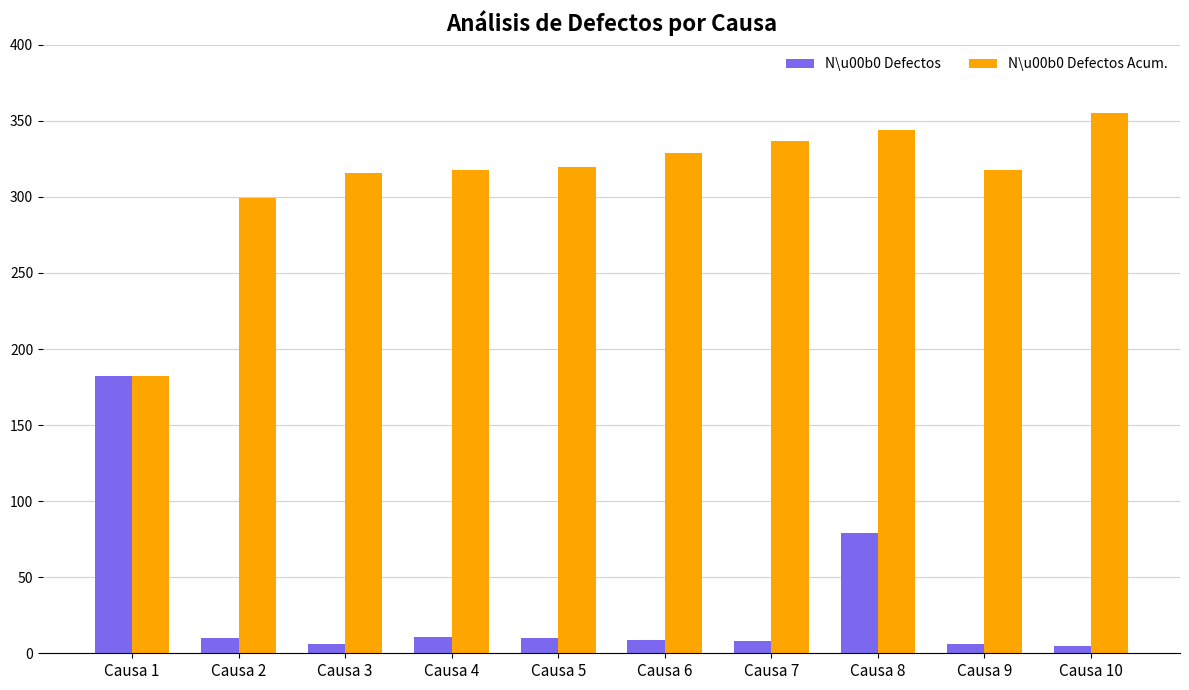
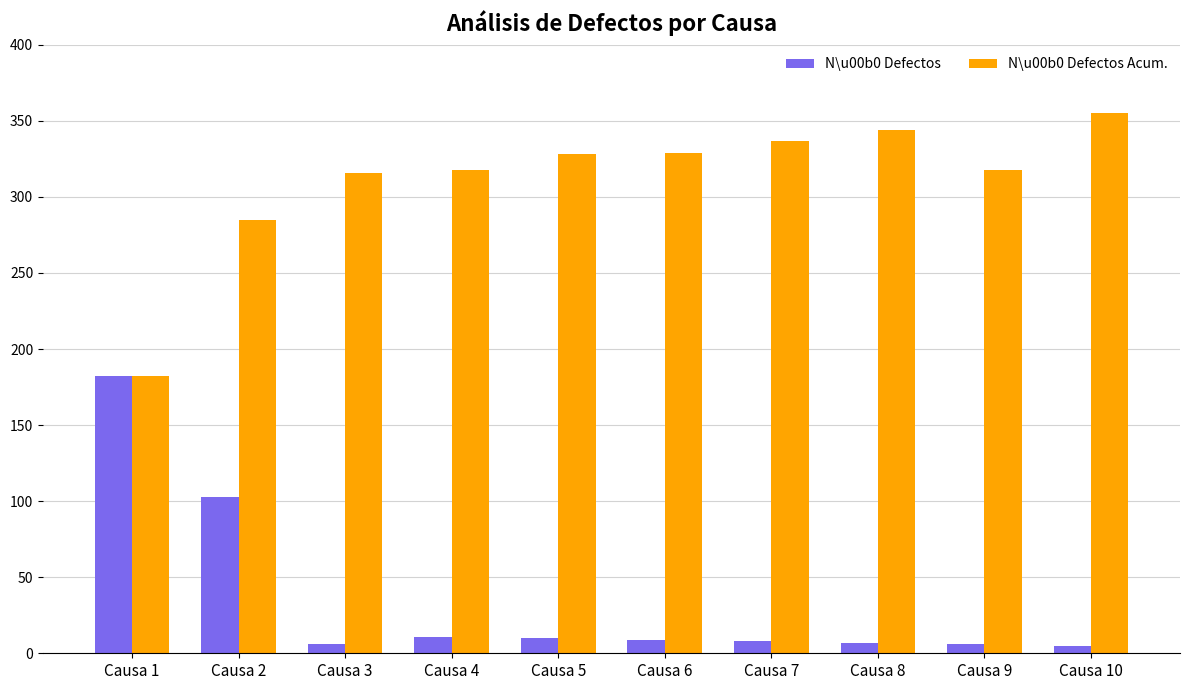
N\u00b0 Defectos, Causa 2: 10 -> 103
N\u00b0 Defectos Acum., Causa 2: 299 -> 285
N\u00b0 Defectos Acum., Causa 5: 320 -> 328
N\u00b0 Defectos, Causa 8: 79 -> 7
